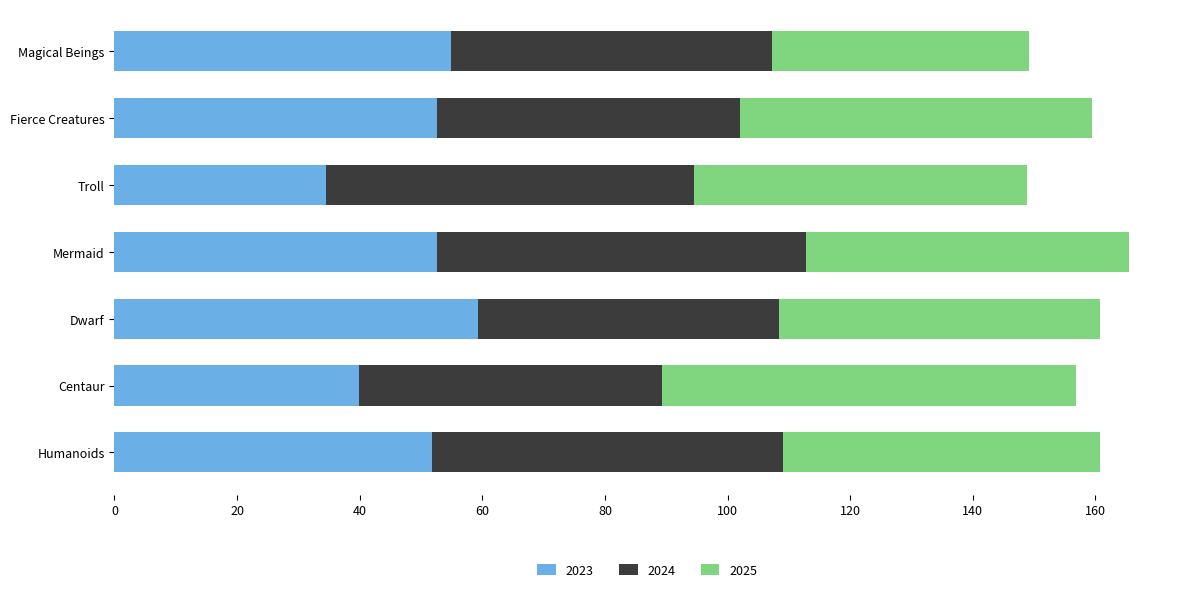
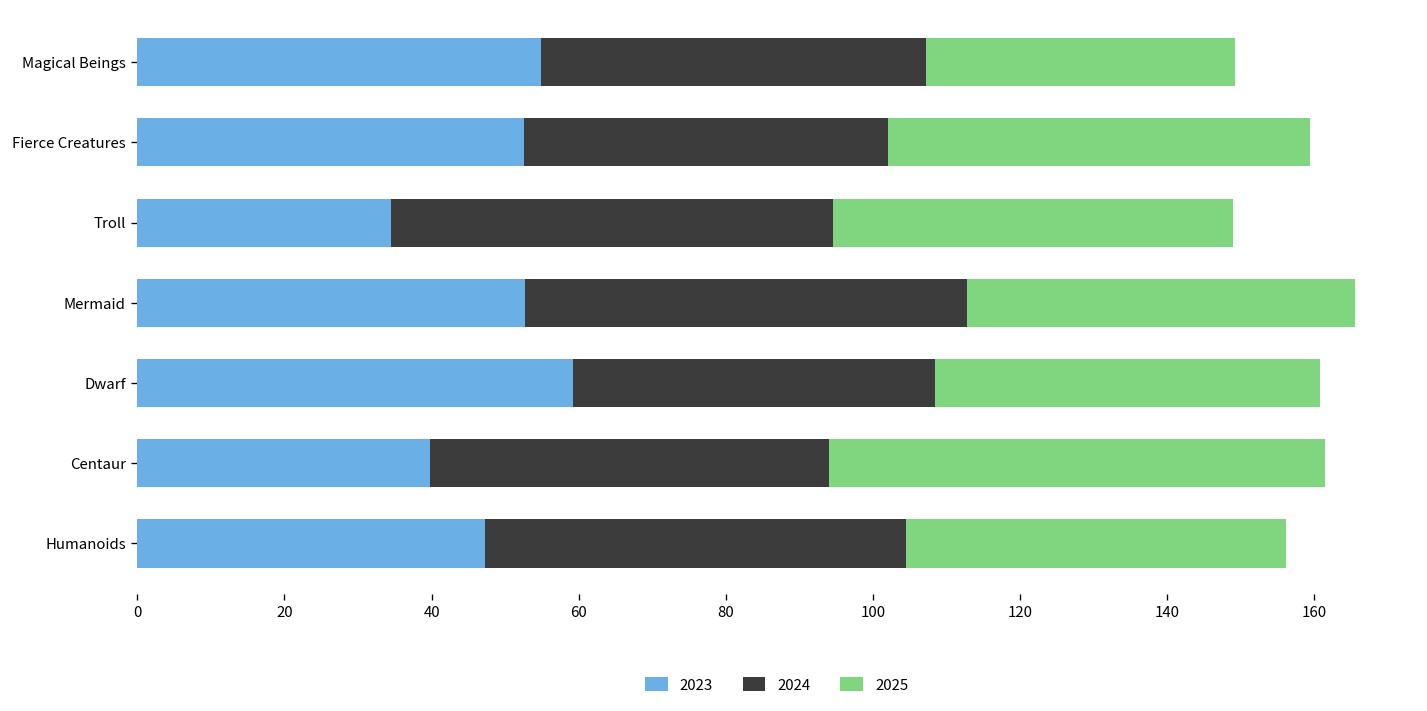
2024, Centaur: 50 -> 54
2023, Humanoids: 52 -> 47
